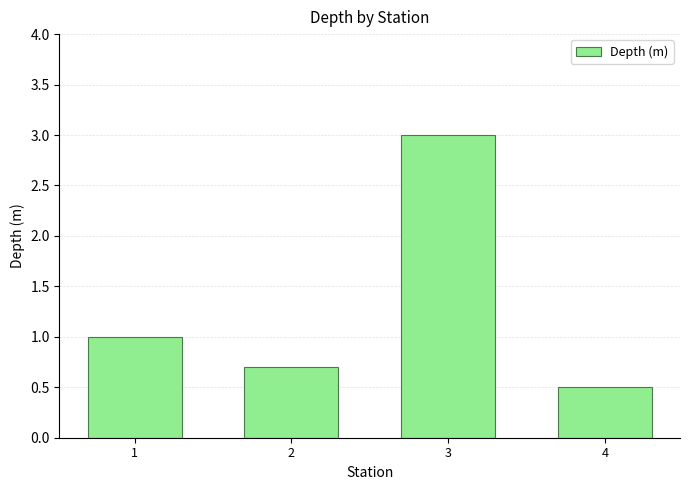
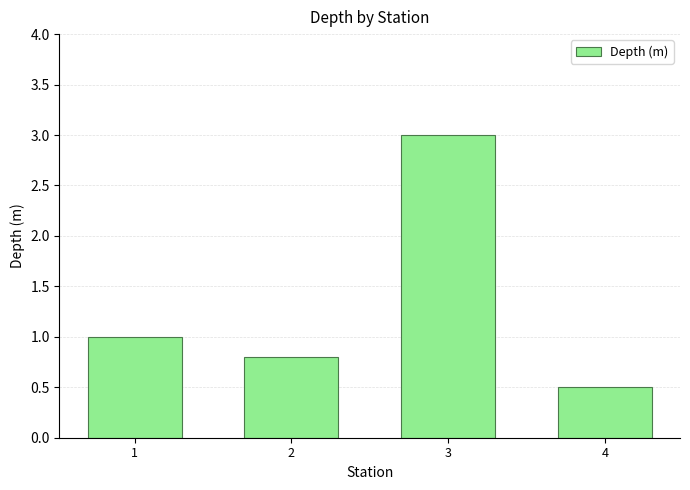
2: 0.7 -> 0.8
